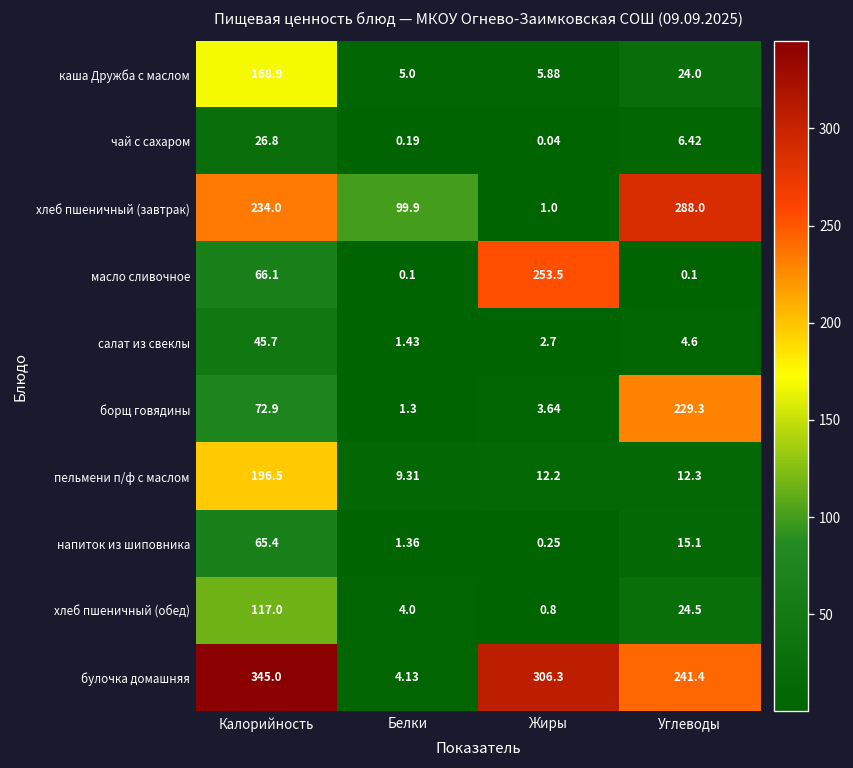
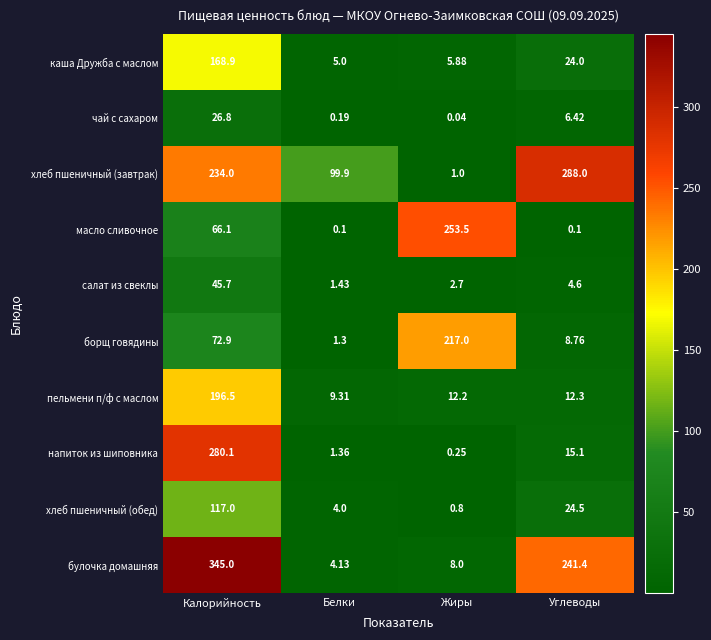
борщ говядины, Жиры: 3.64 -> 217.0
борщ говядины, Углеводы: 229.3 -> 8.76
напиток из шиповника, Калорийность: 65.4 -> 280.1
булочка домашняя, Жиры: 306.3 -> 8.0
